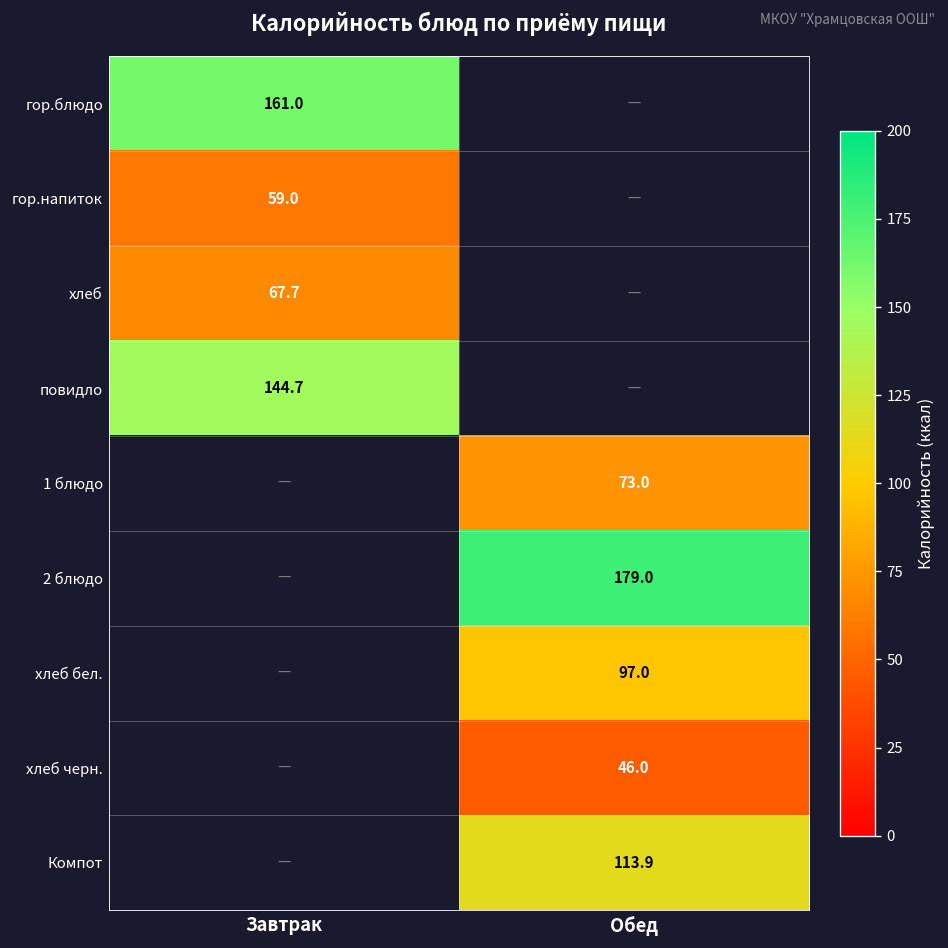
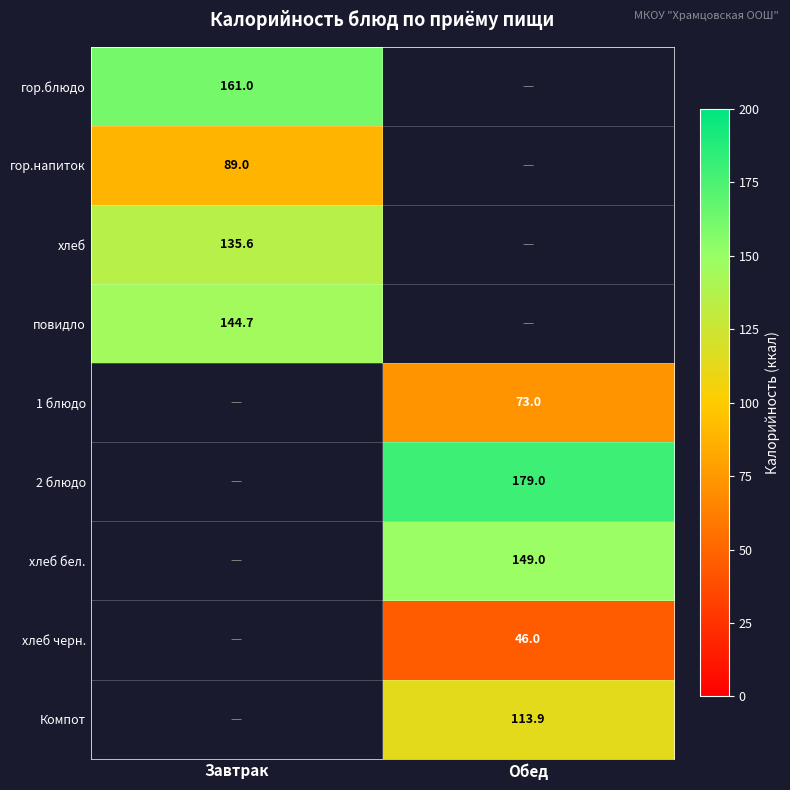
гор.напиток, Завтрак: 59.0 -> 89.0
хлеб, Завтрак: 67.7 -> 135.6
хлеб бел., Обед: 97.0 -> 149.0
